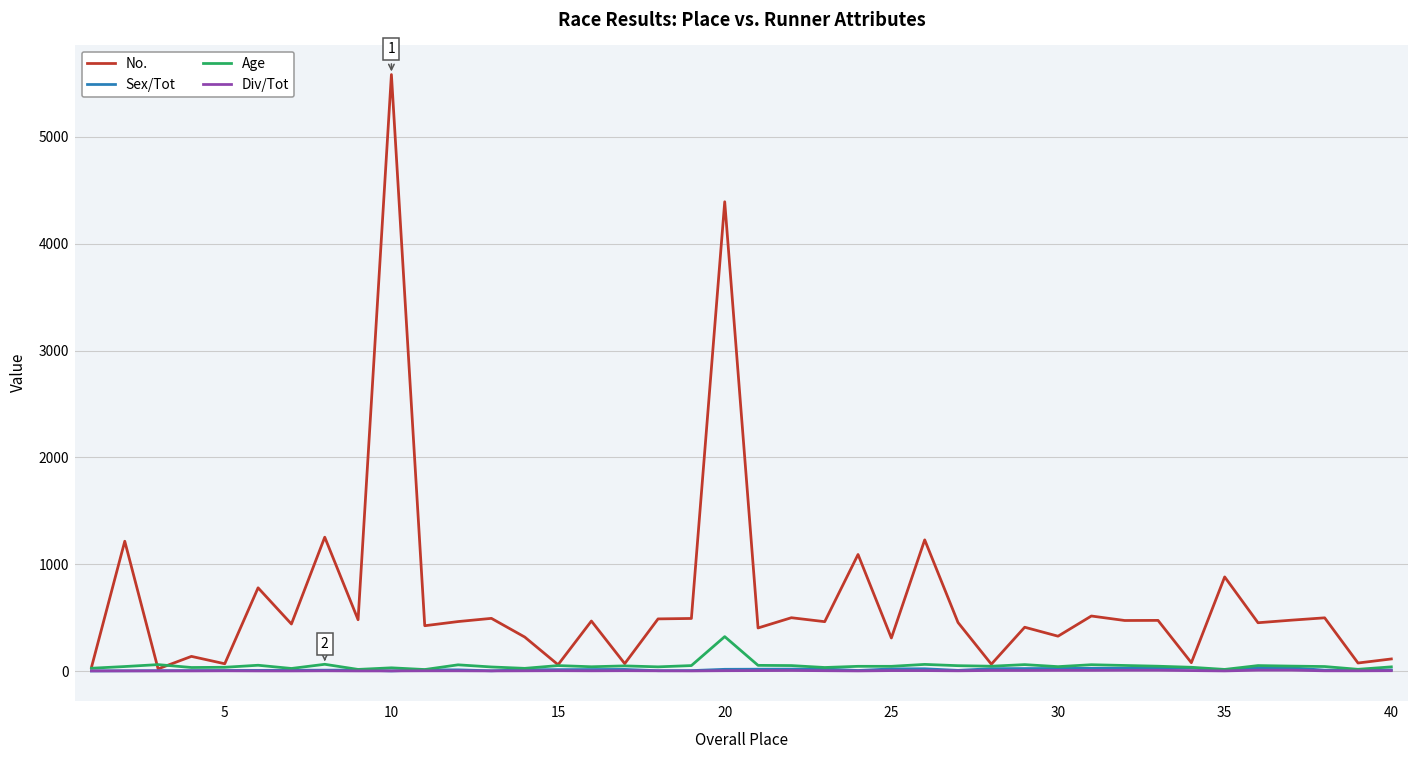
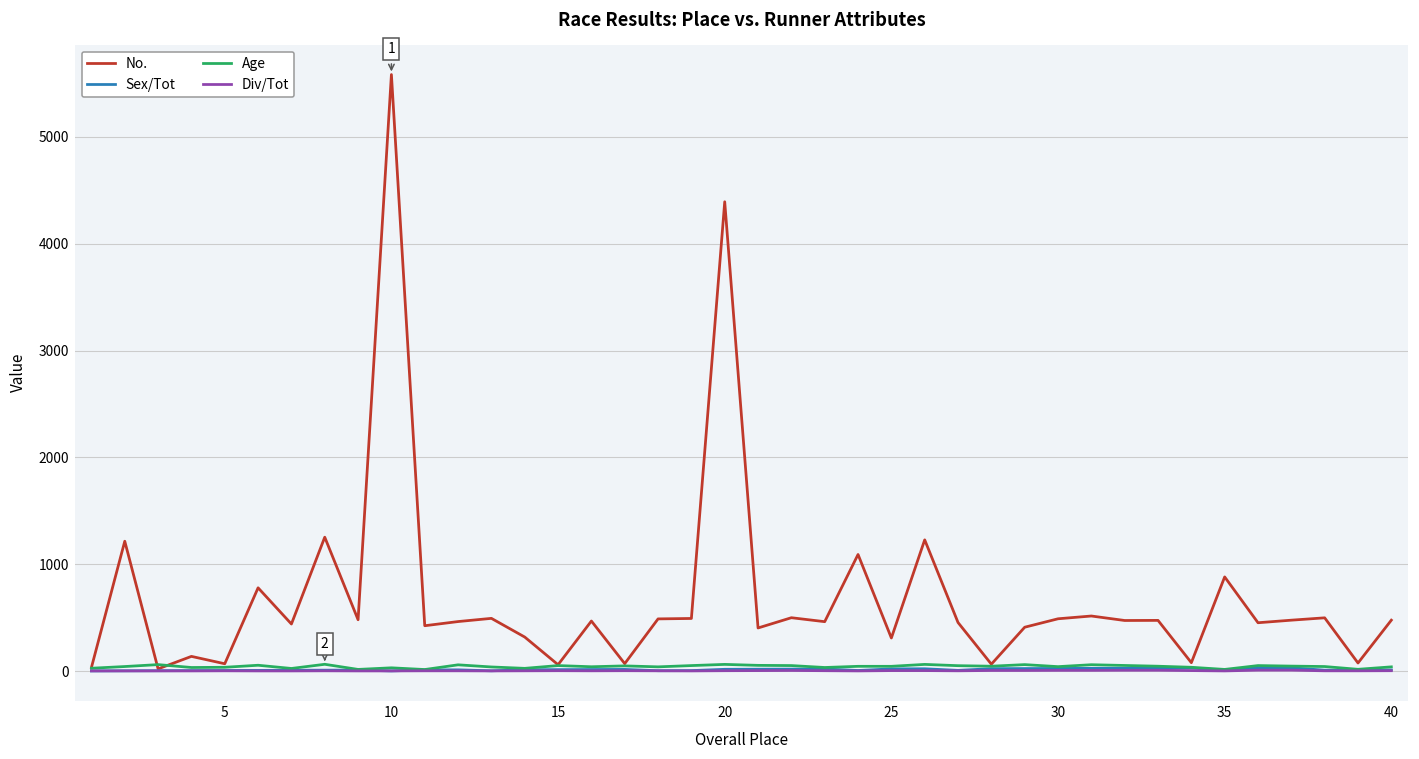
Age, 20: 300 -> 100
No., 30: 300 -> 500
No., 40: 100 -> 500
